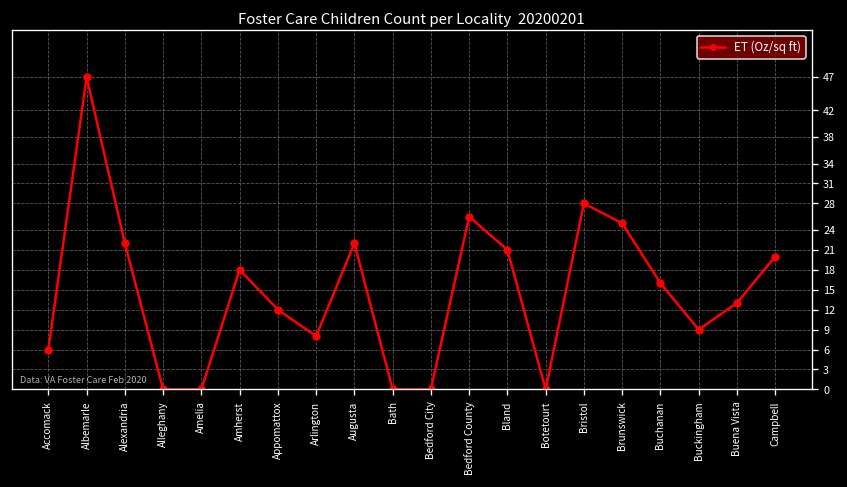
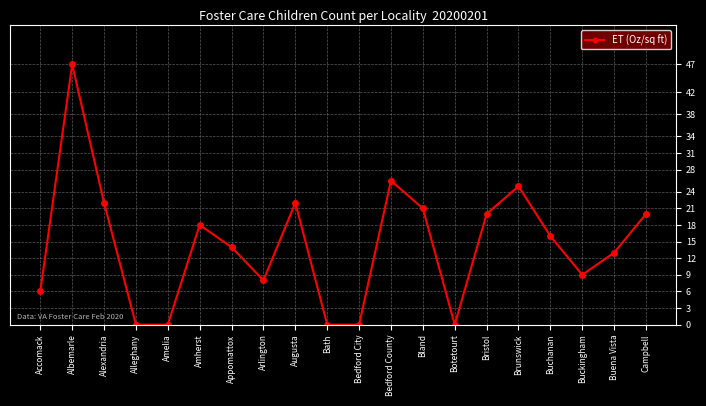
Appomattox: 12 -> 14
Bristol: 28 -> 20
